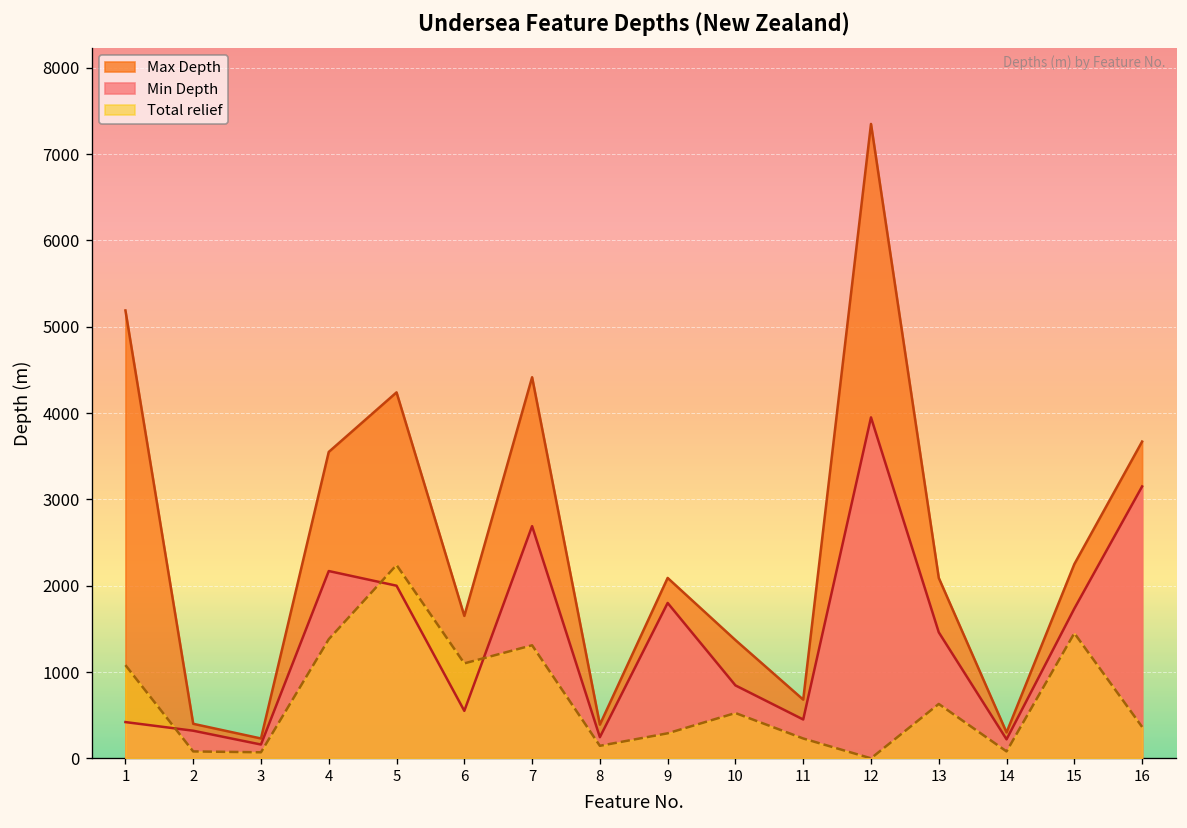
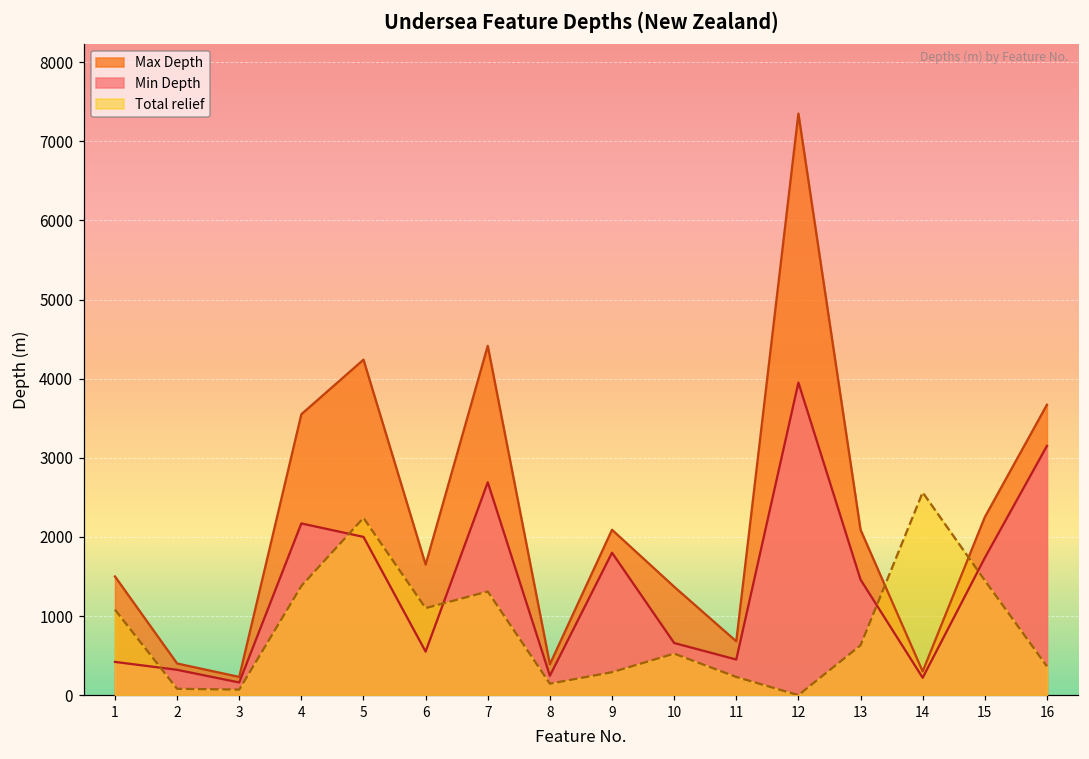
Max Depth, 1: 5200 -> 1500
Min Depth, 10: 800 -> 700
Total relief, 14: 100 -> 2600
